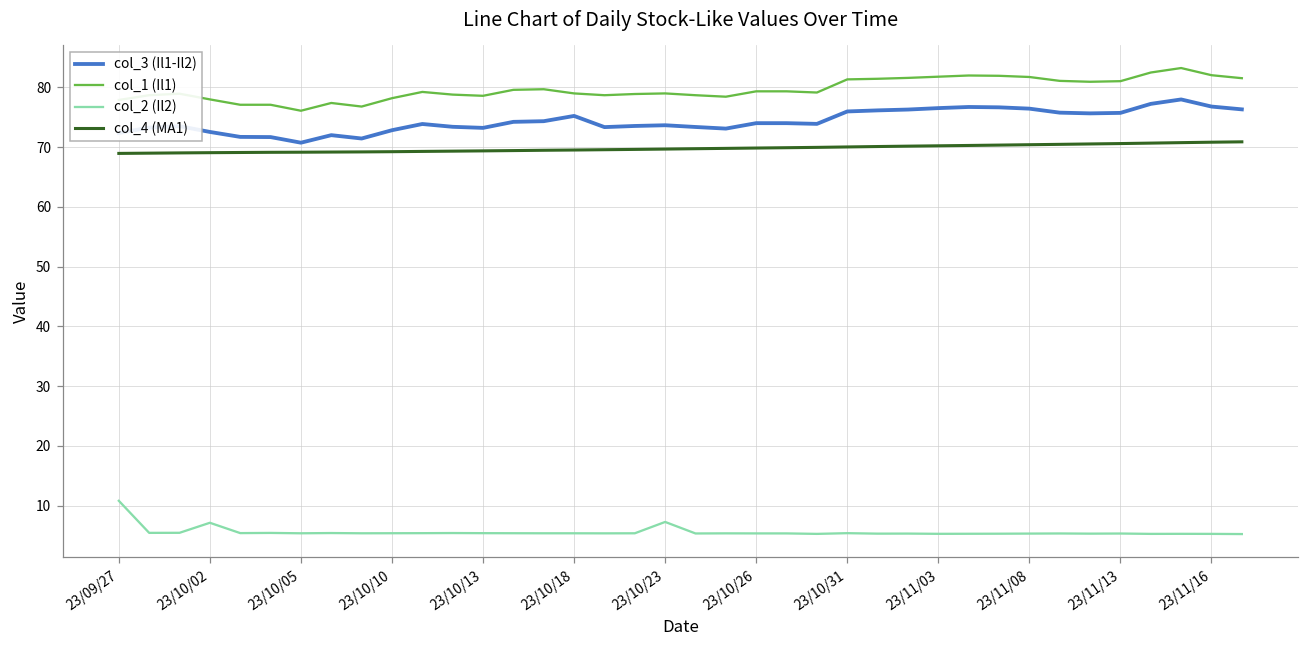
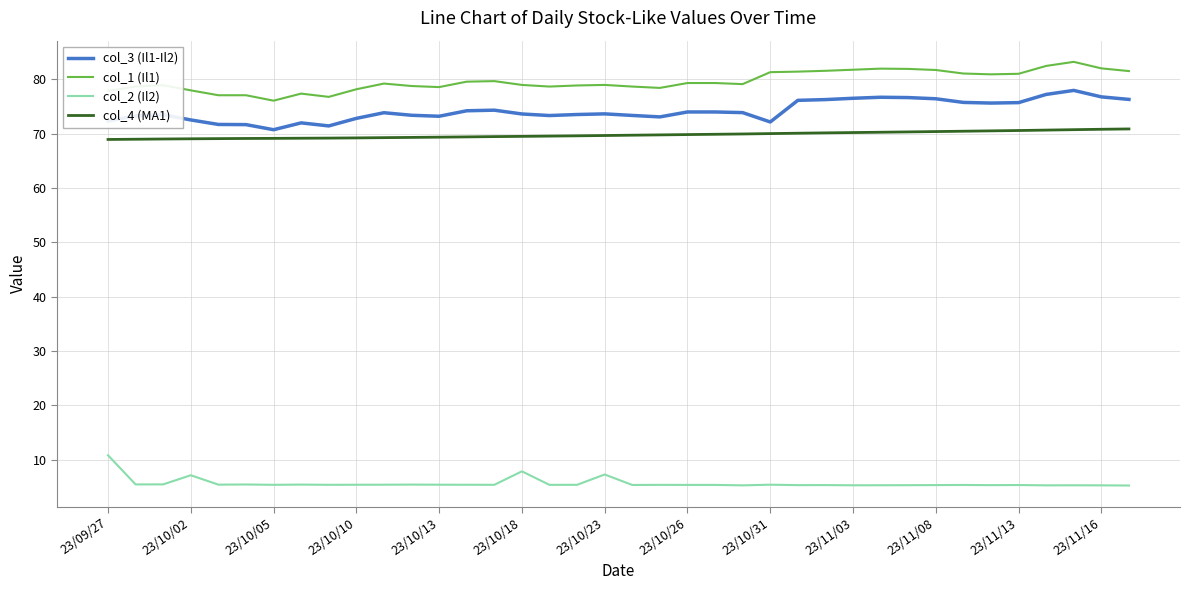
col_3 (Il1-Il2), 23/10/18: 75 -> 74
col_2 (Il2), 23/10/18: 5 -> 8
col_3 (Il1-Il2), 23/10/31: 76 -> 72
